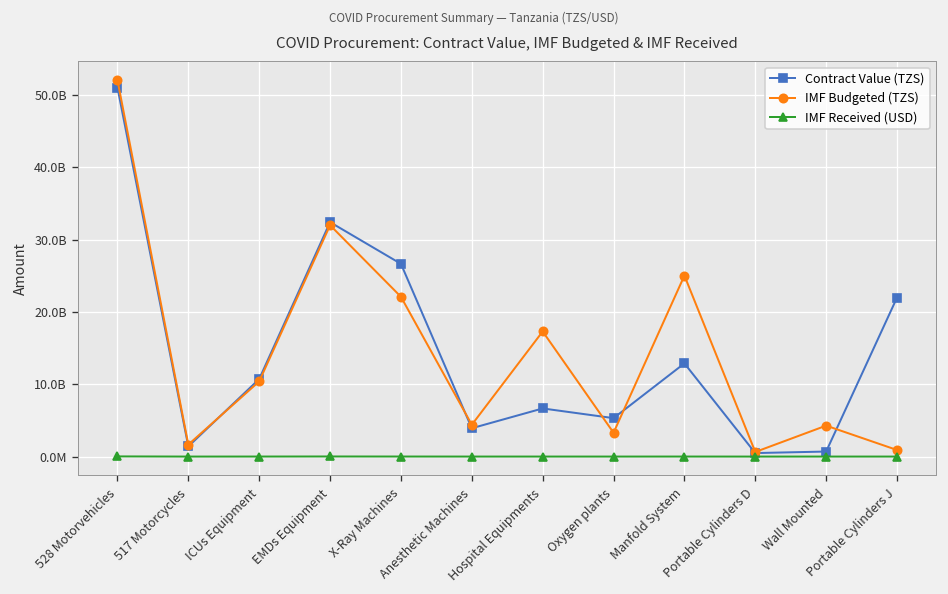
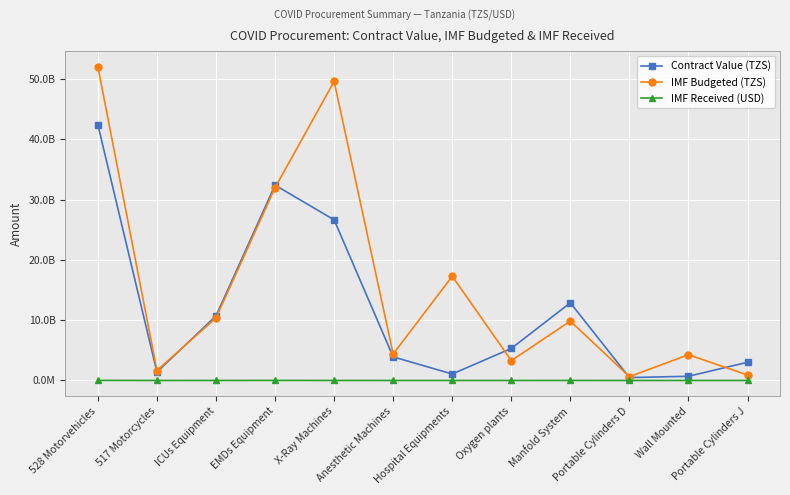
Contract Value (TZS), 528 Motorvehicles: 51000000000 -> 42000000000
IMF Budgeted (TZS), X-Ray Machines: 22000000000 -> 50000000000
Contract Value (TZS), Hospital Equipments: 7000000000 -> 1000000000
IMF Budgeted (TZS), Manfold System: 25000000000 -> 10000000000
Contract Value (TZS), Portable Cylinders J: 22000000000 -> 3000000000
